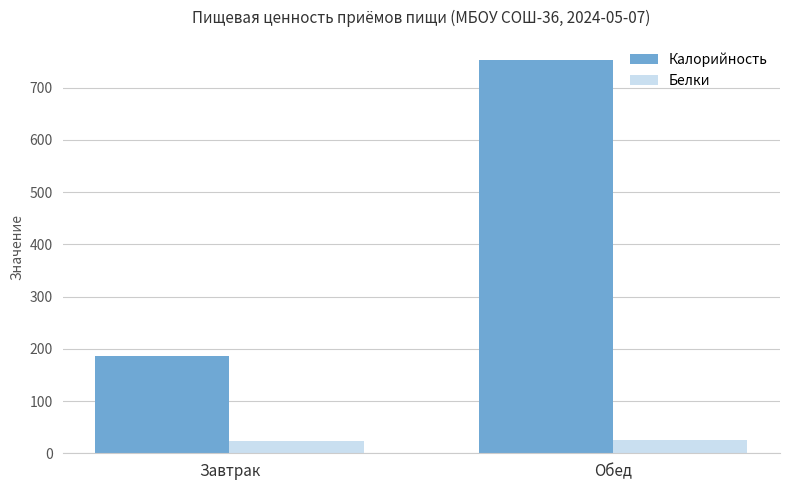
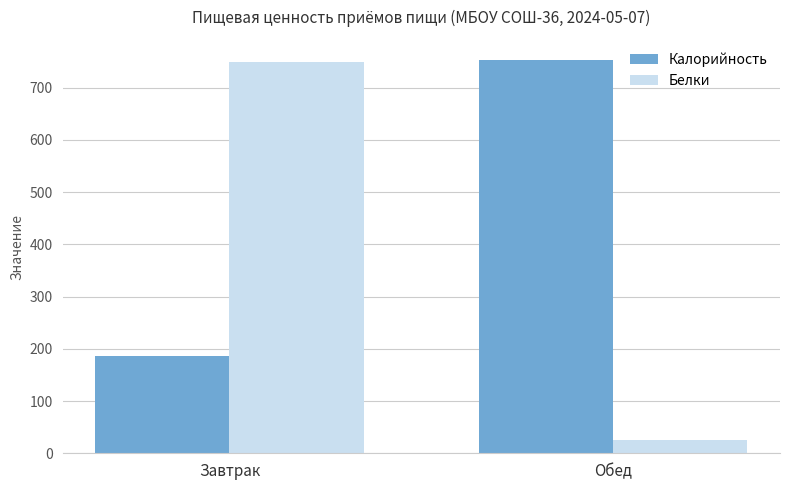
Белки, Завтрак: 20 -> 750
